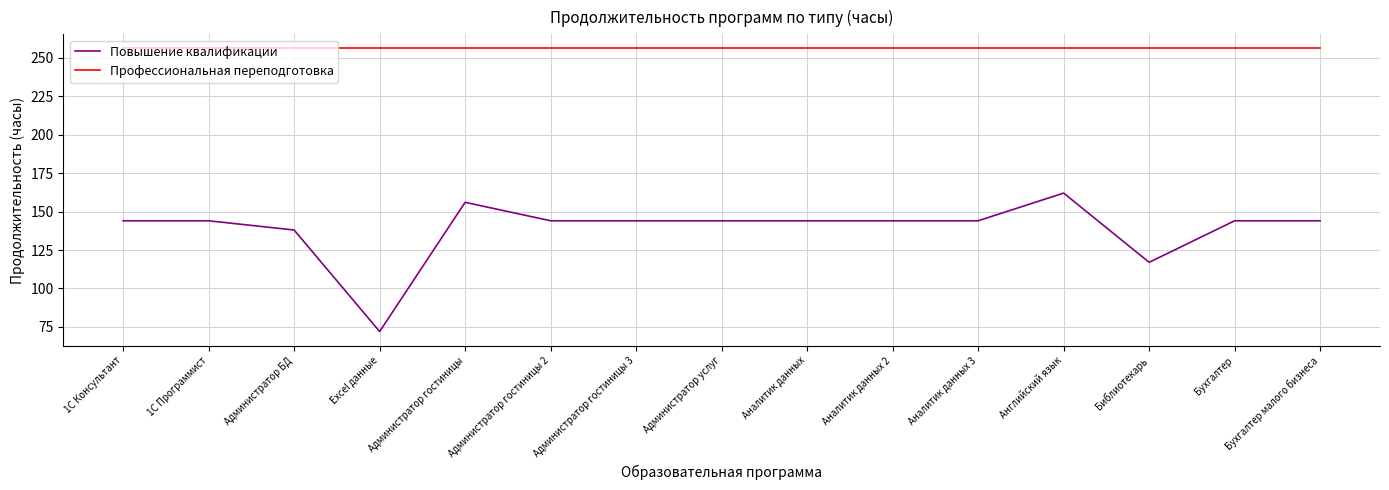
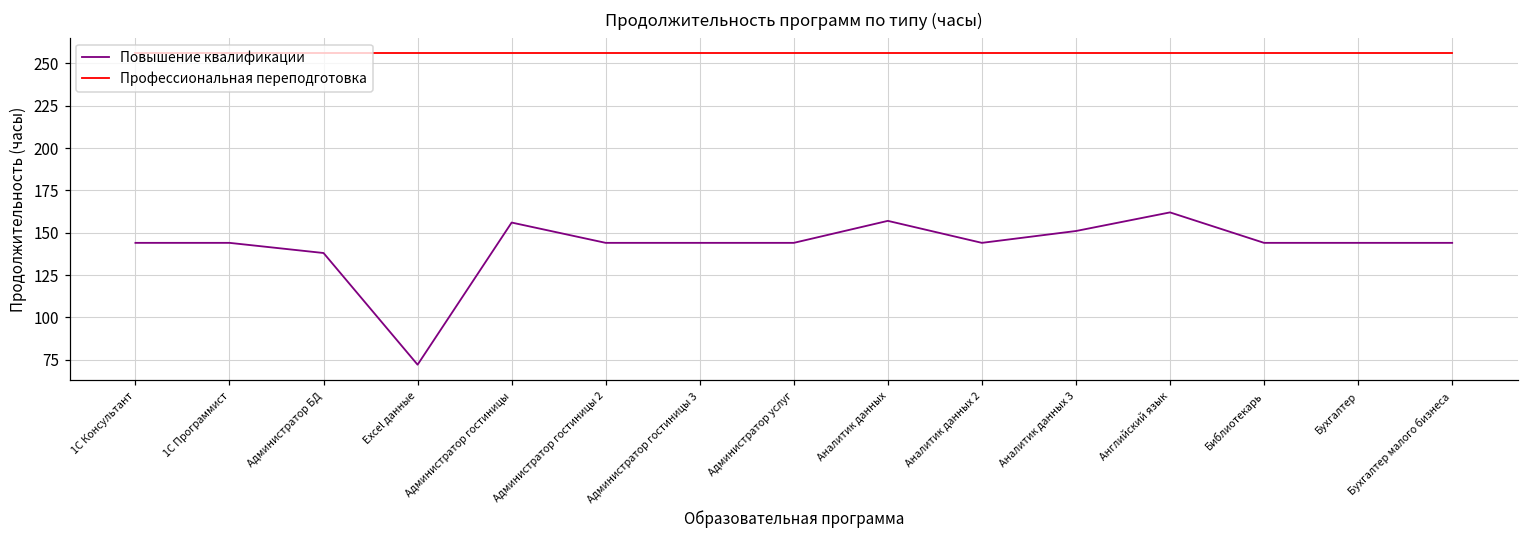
Повышение квалификации, Аналитик данных: 144 -> 157
Повышение квалификации, Аналитик данных 3: 144 -> 151
Повышение квалификации, Библиотекарь: 117 -> 144
